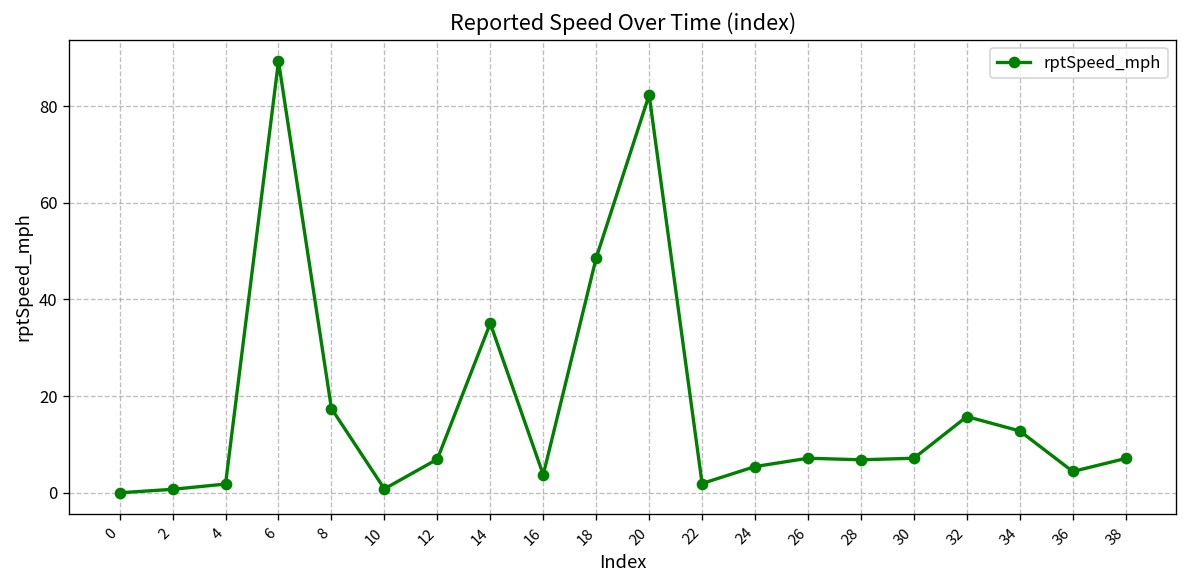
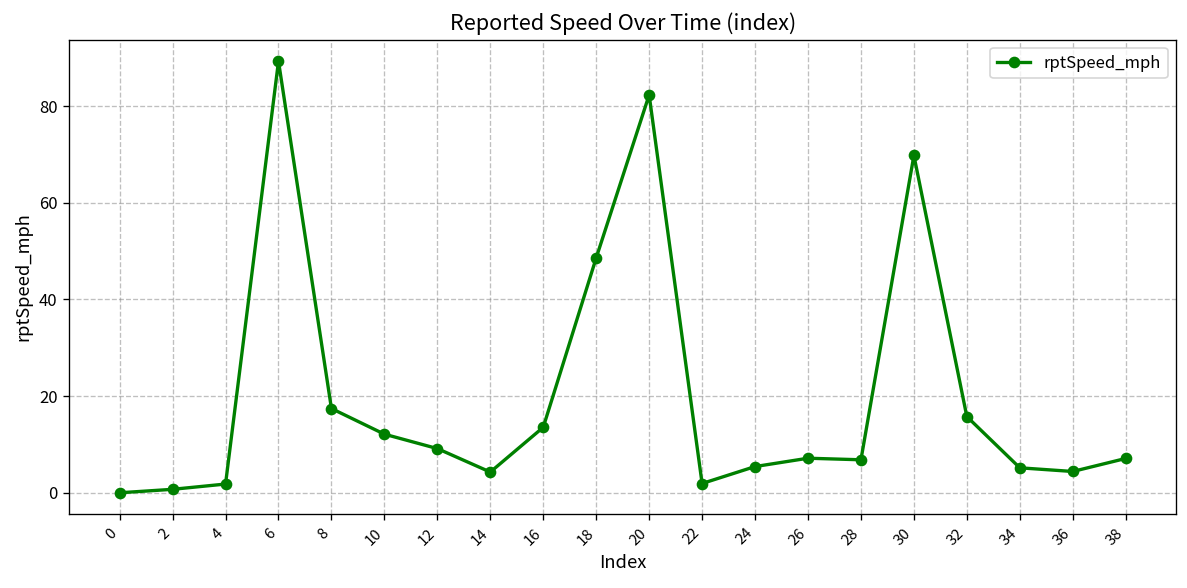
10: 1 -> 12
12: 7 -> 9
14: 35 -> 4
16: 4 -> 14
30: 7 -> 70
34: 13 -> 5
